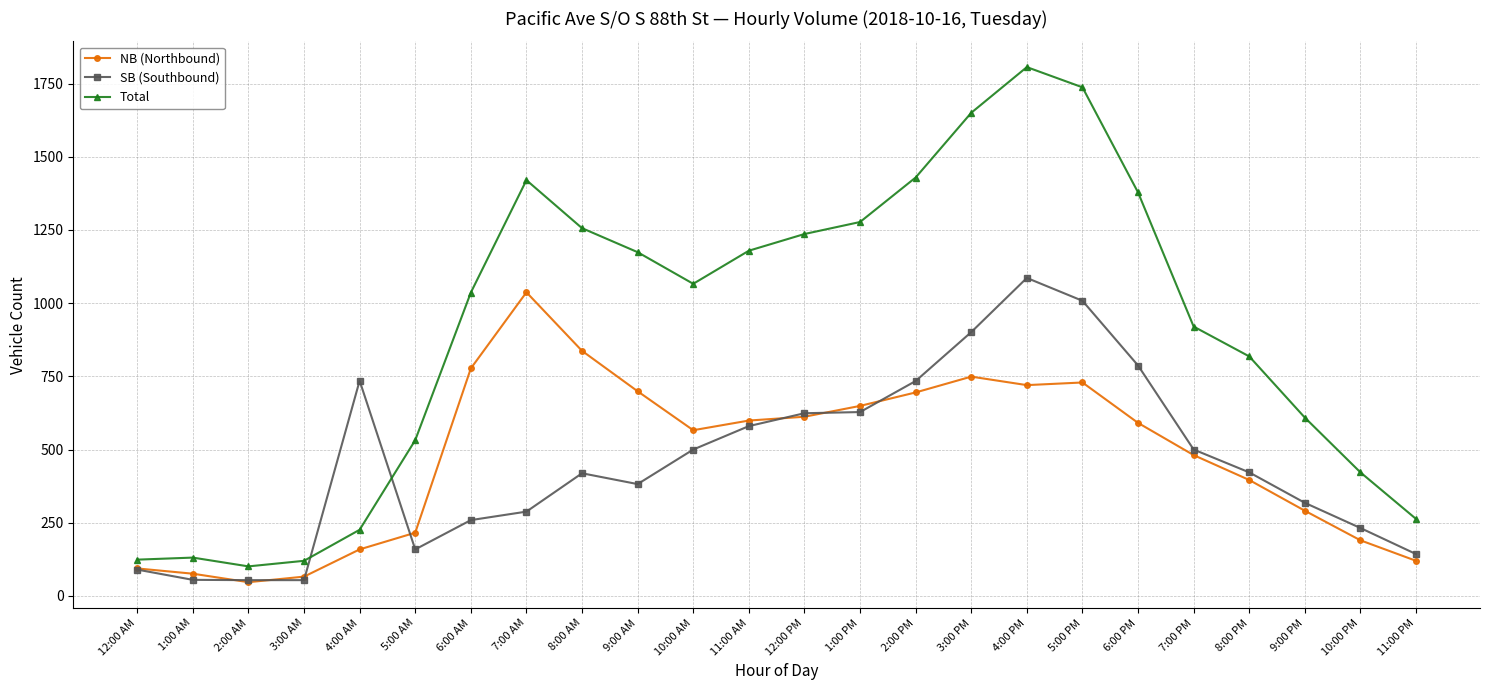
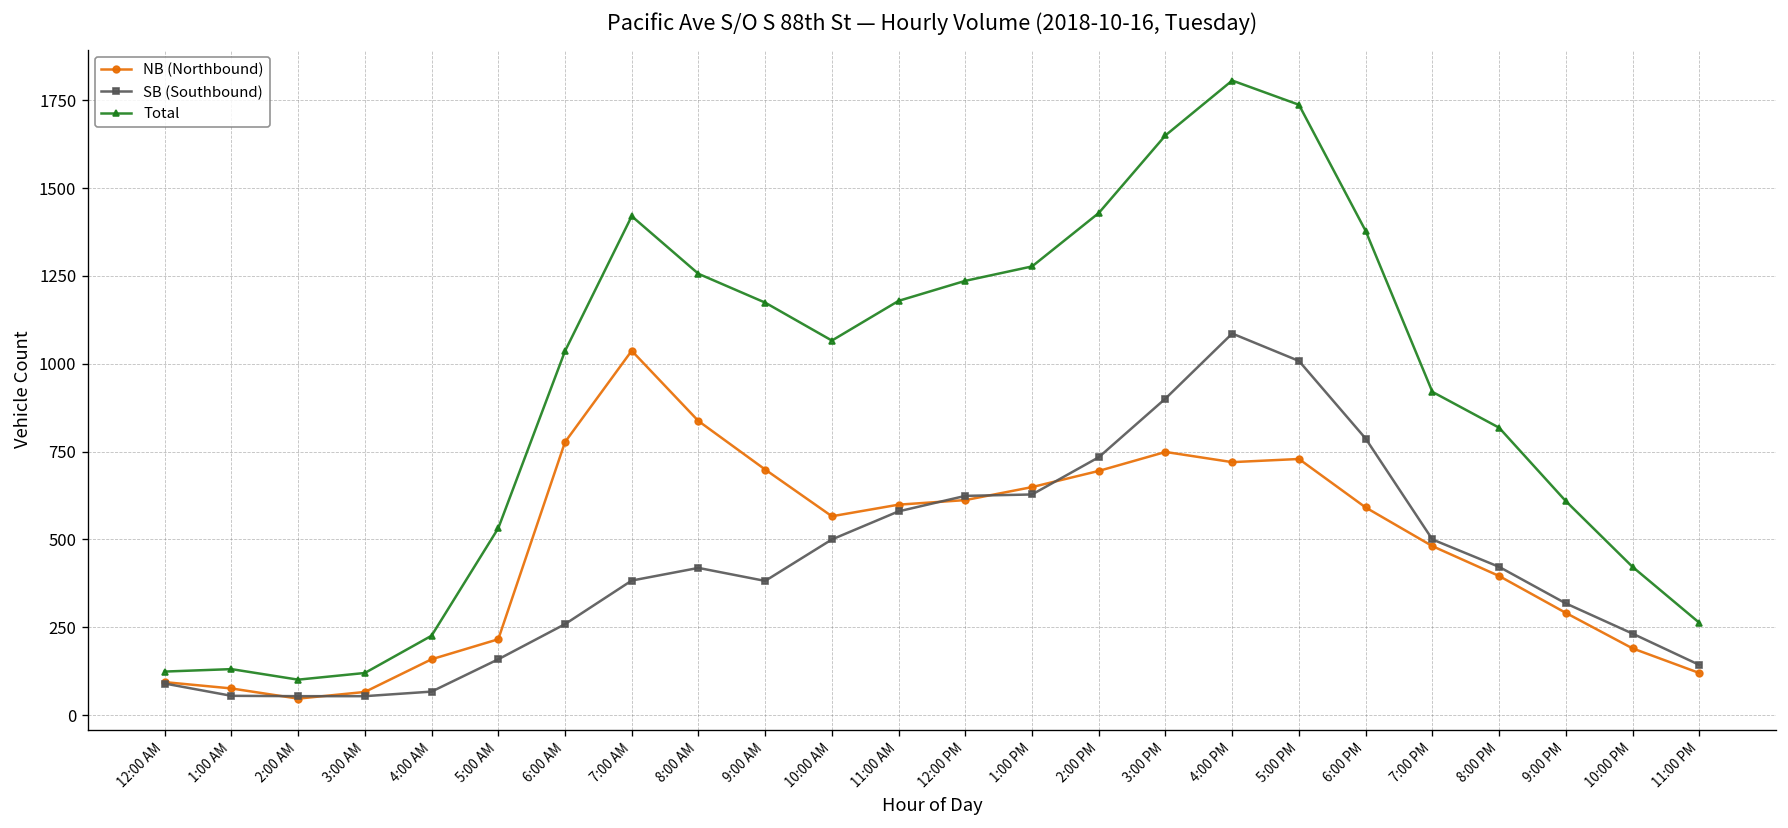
SB (Southbound), 4:00 AM: 740 -> 70
SB (Southbound), 7:00 AM: 290 -> 380
